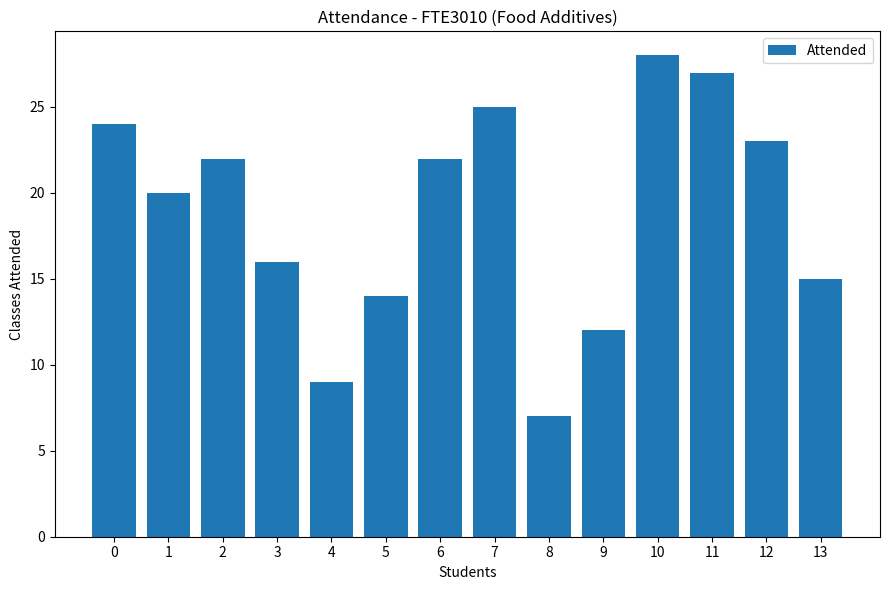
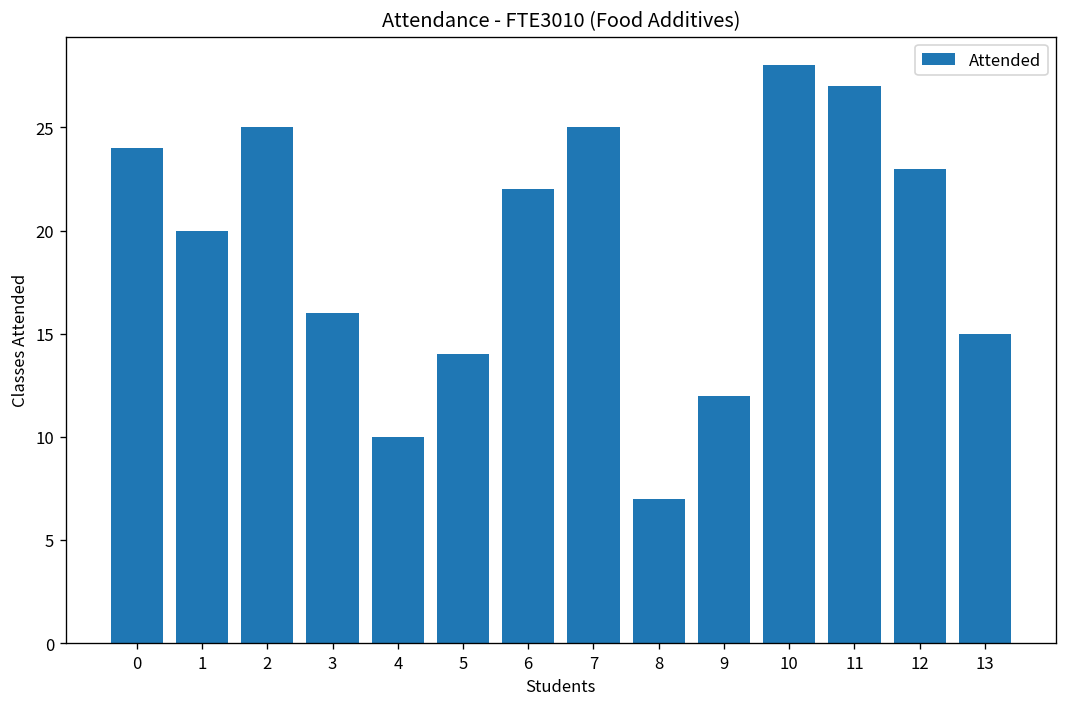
2: 22 -> 25
4: 9 -> 10
